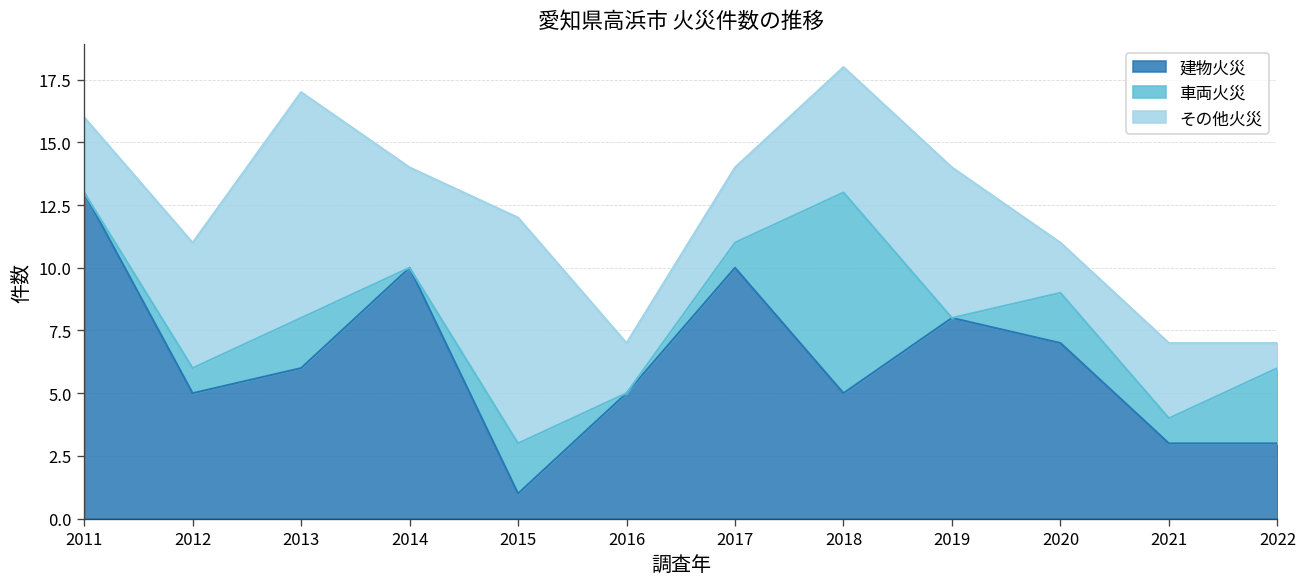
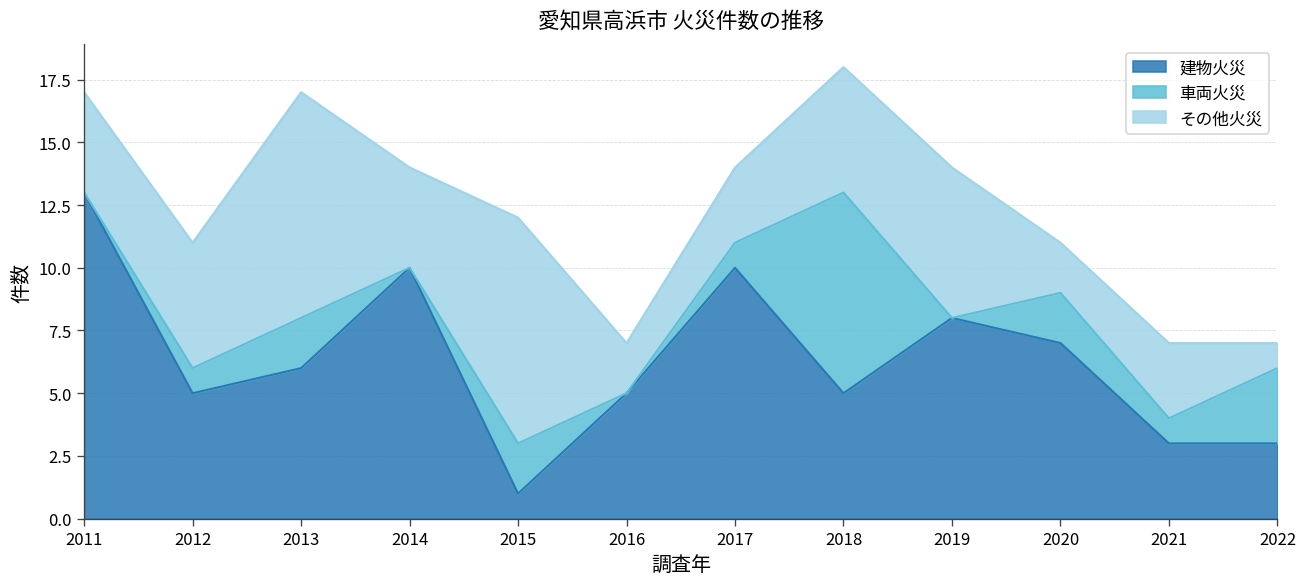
その他火災, 2011: 3 -> 4
